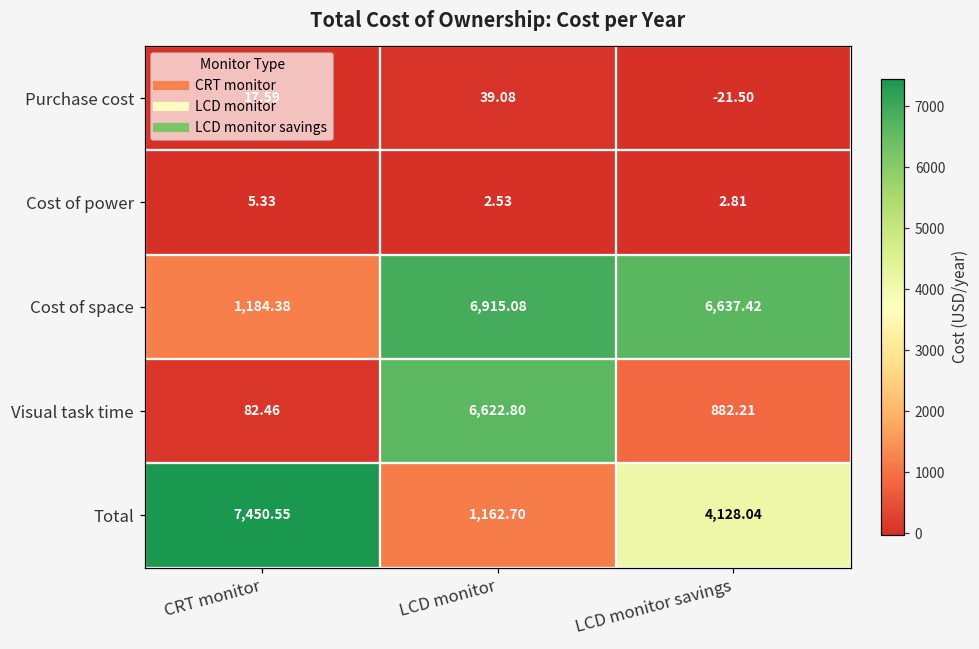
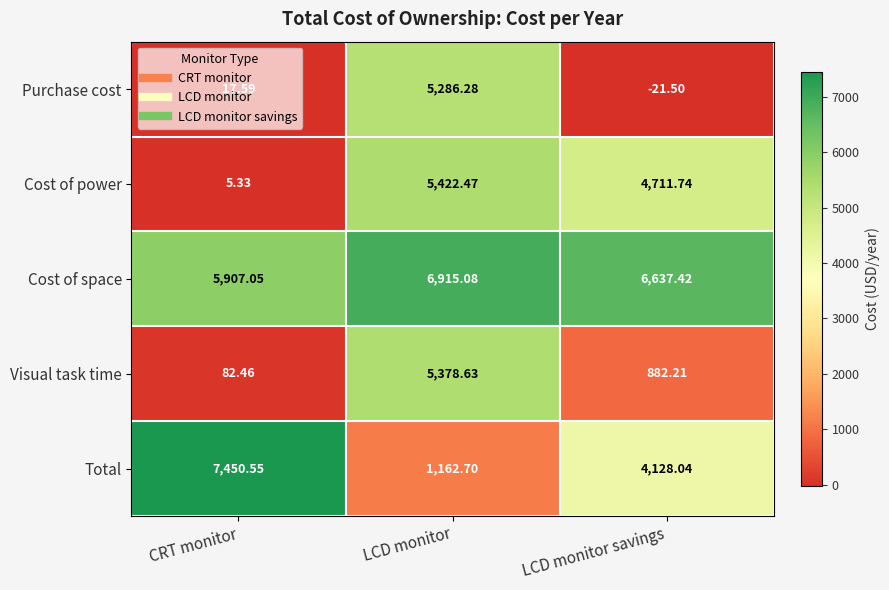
Purchase cost, LCD monitor: 39.08 -> 5,286.28
Cost of power, LCD monitor: 2.53 -> 5,422.47
Cost of power, LCD monitor savings: 2.81 -> 4,711.74
Cost of space, CRT monitor: 1,184.38 -> 5,907.05
Visual task time, LCD monitor: 6,622.80 -> 5,378.63
